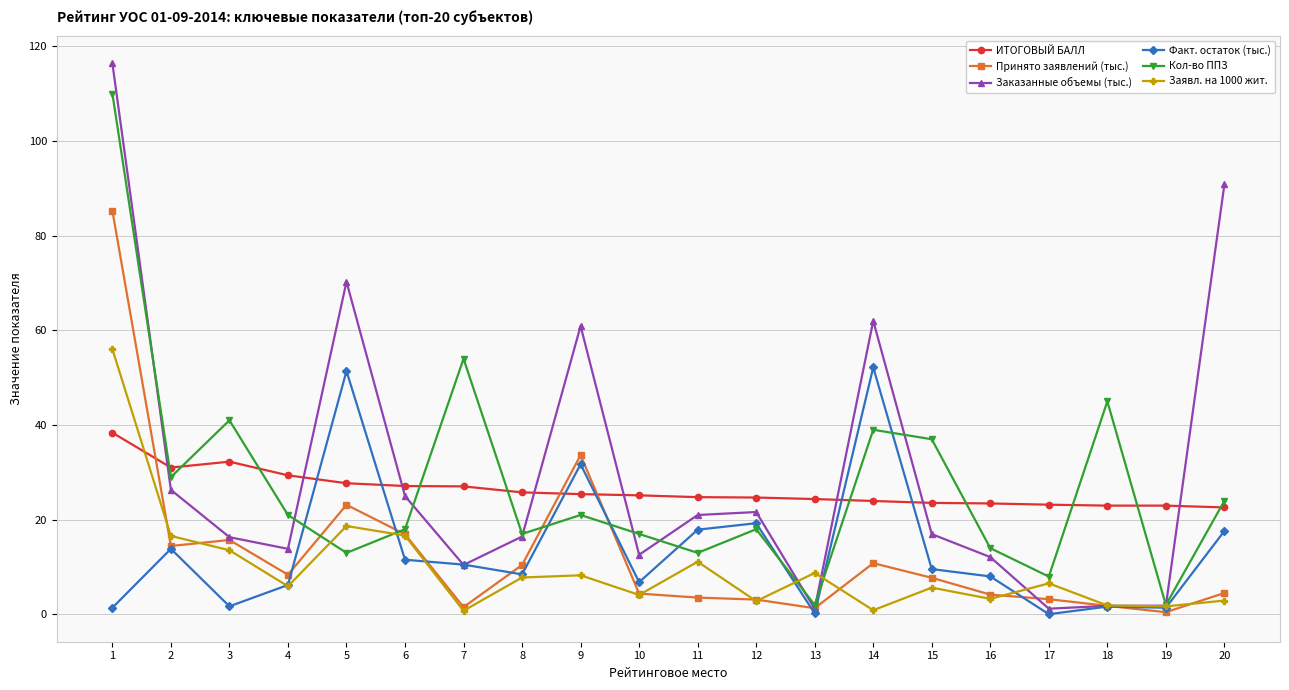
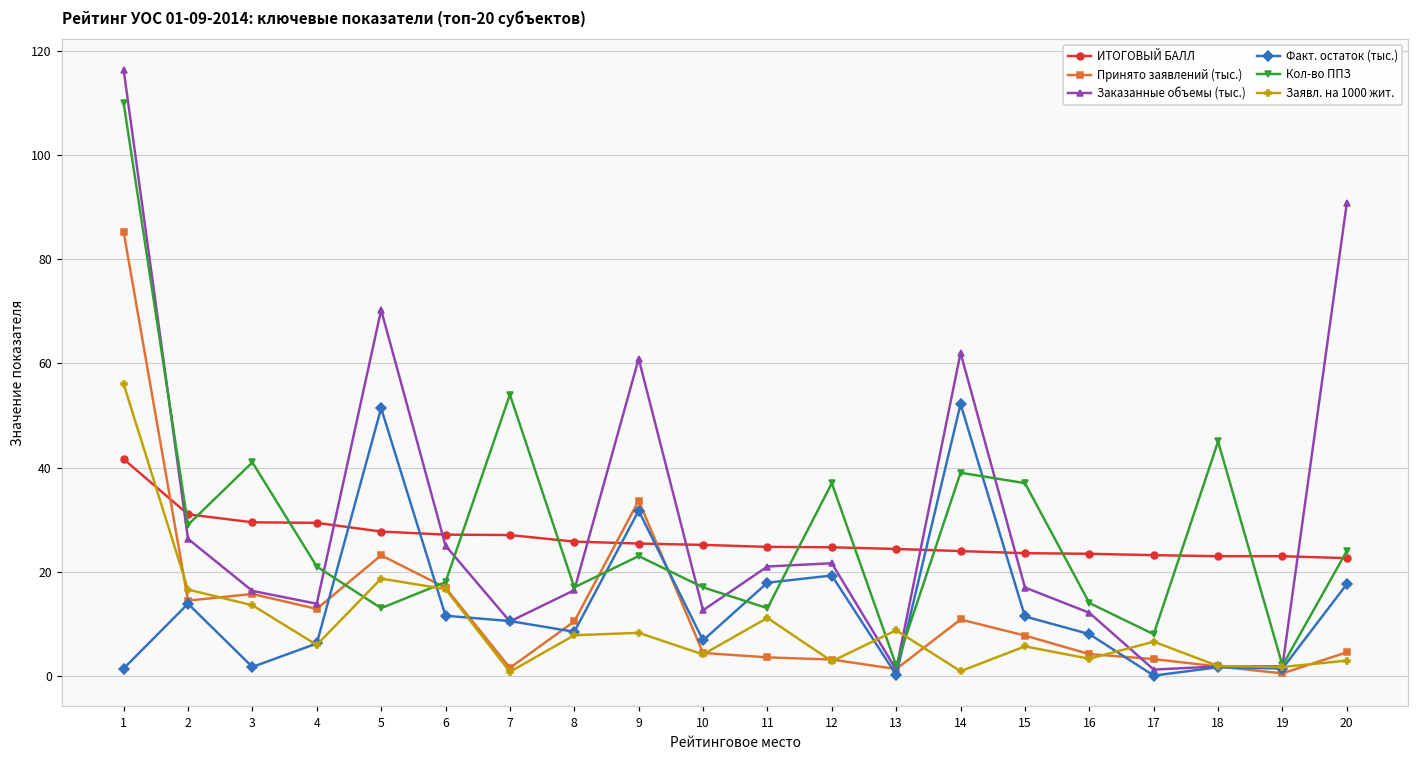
ИТОГОВЫЙ БАЛЛ, 1: 38 -> 42
ИТОГОВЫЙ БАЛЛ, 3: 32 -> 29
Принято заявлений (тыс.), 4: 8 -> 13
Кол-во ППЗ, 9: 21 -> 23
Кол-во ППЗ, 12: 18 -> 37
Факт. остаток (тыс.), 15: 10 -> 11
